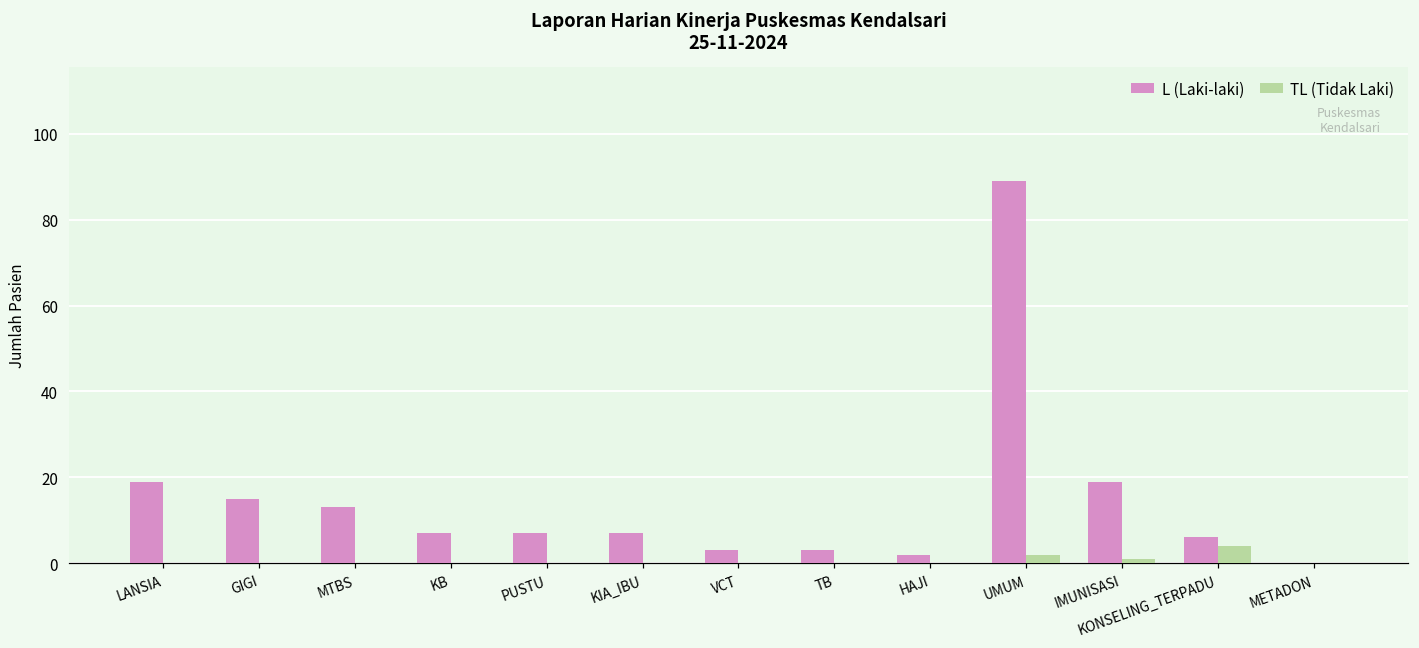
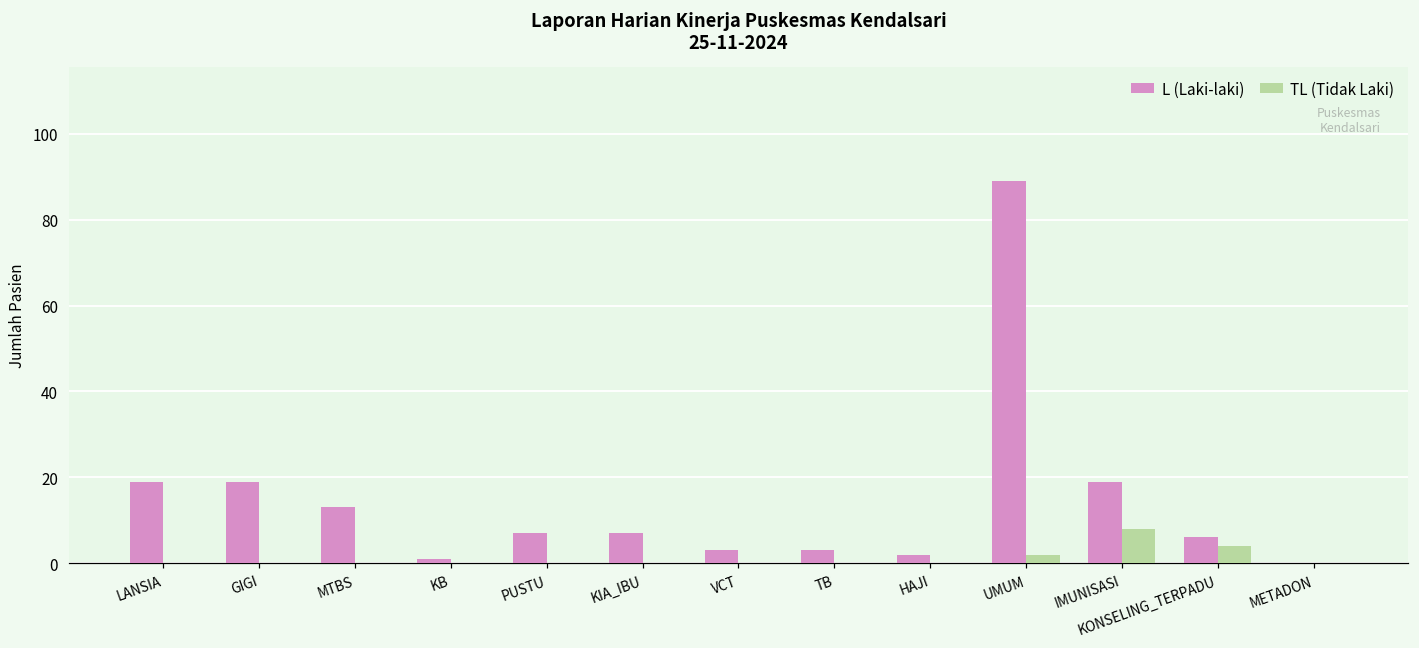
L (Laki-laki), GIGI: 15 -> 19
L (Laki-laki), KB: 7 -> 1
TL (Tidak Laki), IMUNISASI: 1 -> 8
